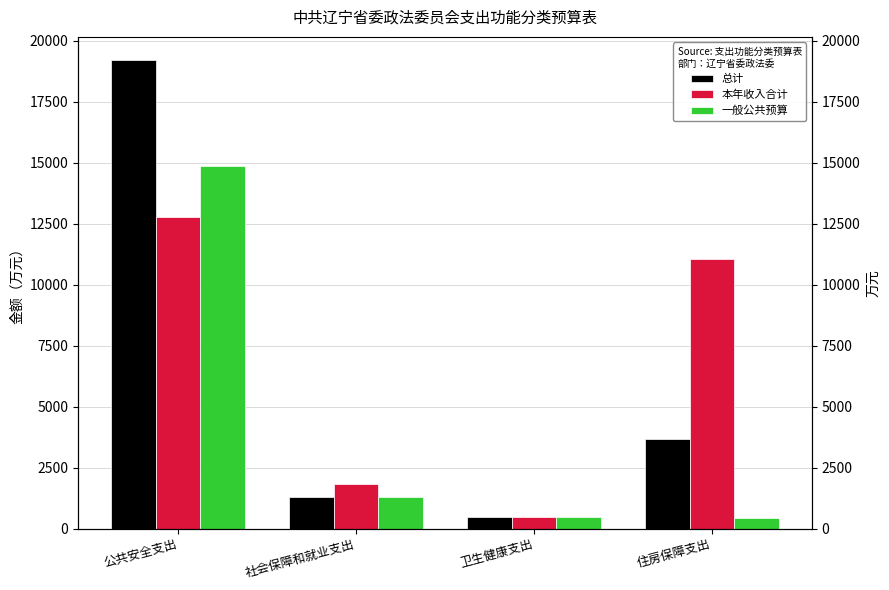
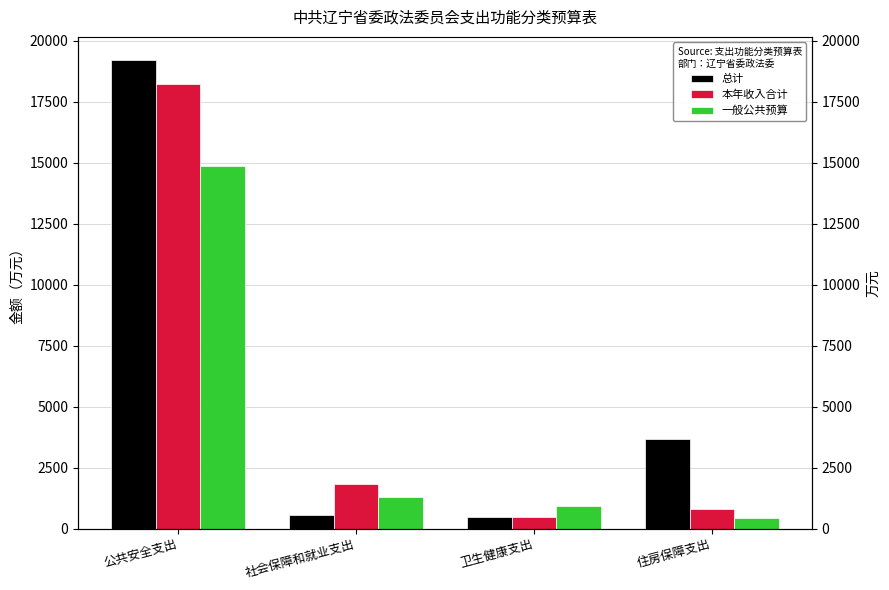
本年收入合计, 公共安全支出: 12800 -> 18200
总计, 社会保障和就业支出: 1300 -> 600
一般公共预算, 卫生健康支出: 500 -> 900
本年收入合计, 住房保障支出: 11000 -> 800
